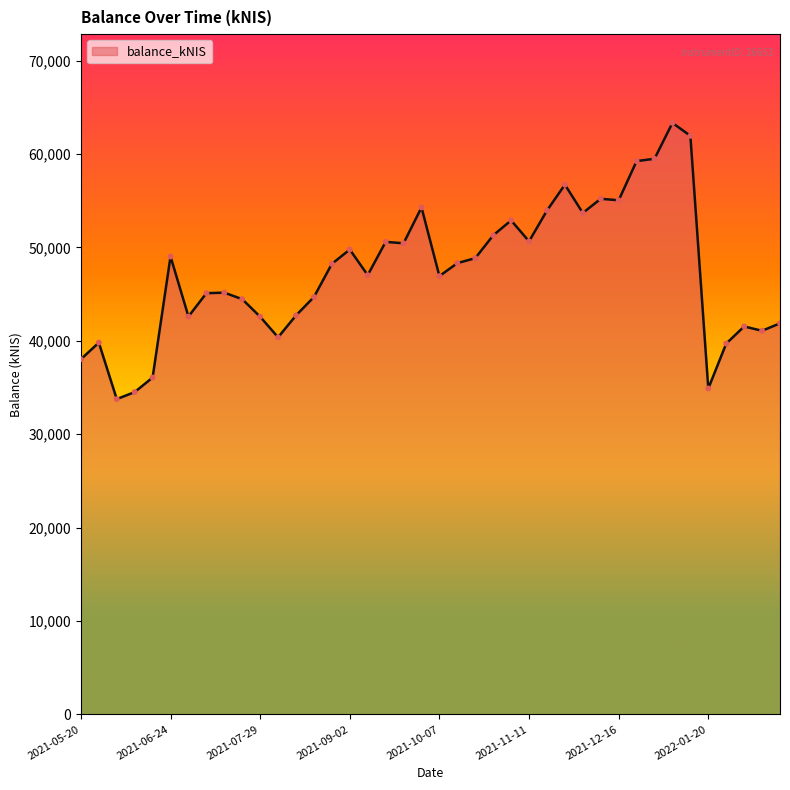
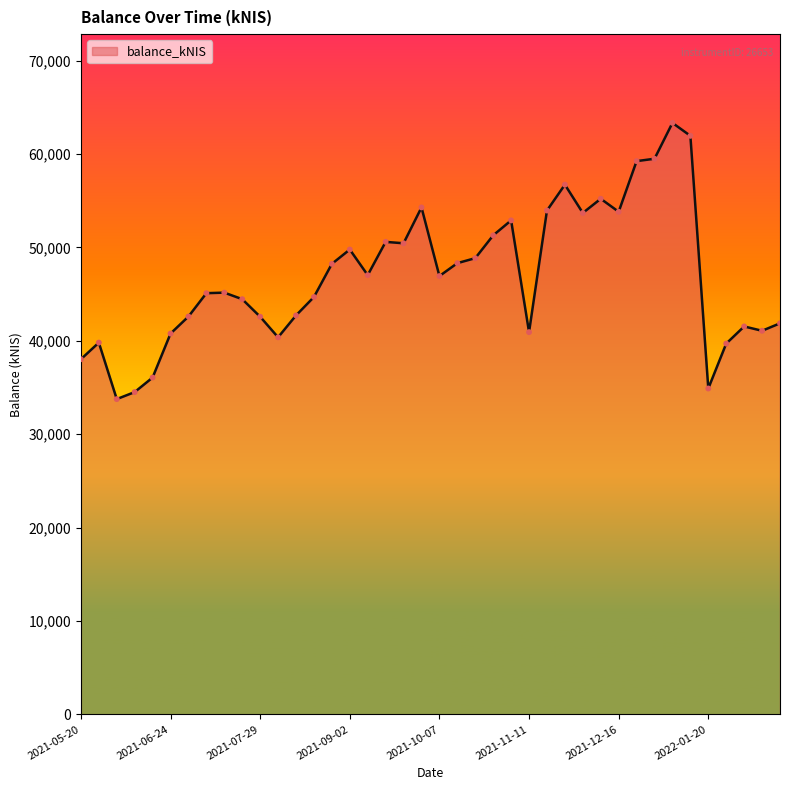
2021-06-24: 49,000 -> 41,000
2021-11-11: 51,000 -> 41,000
2021-12-16: 55,000 -> 54,000
